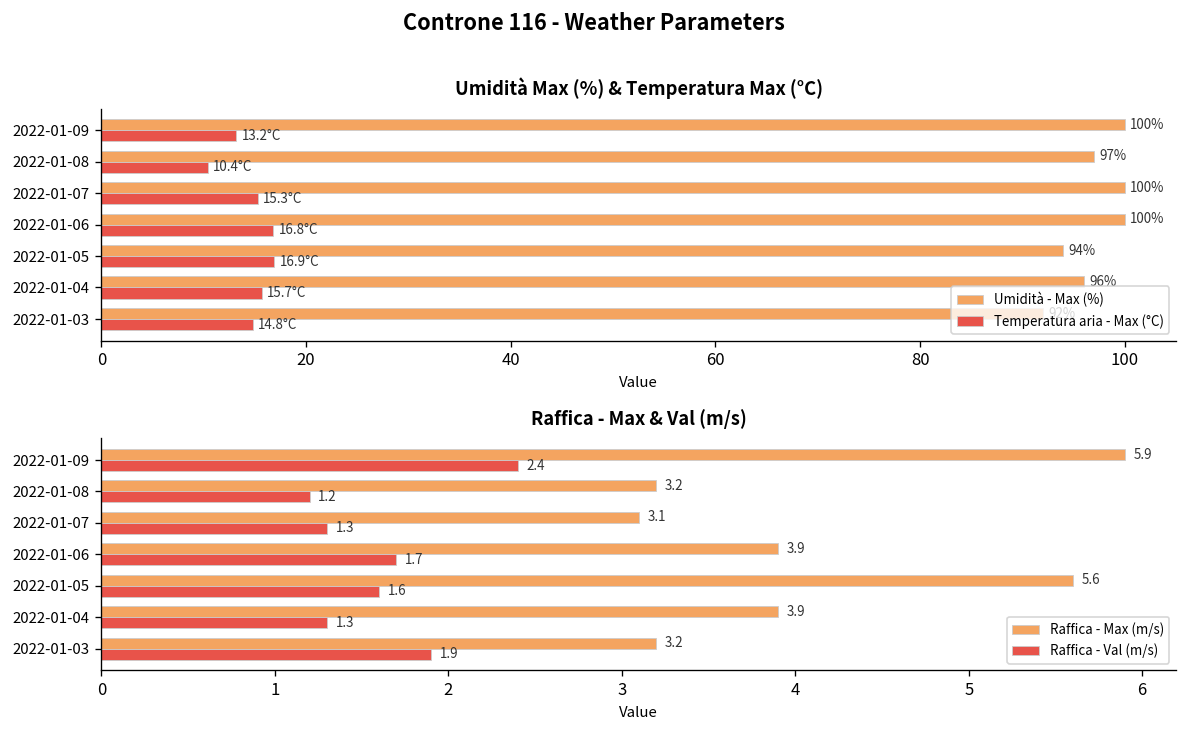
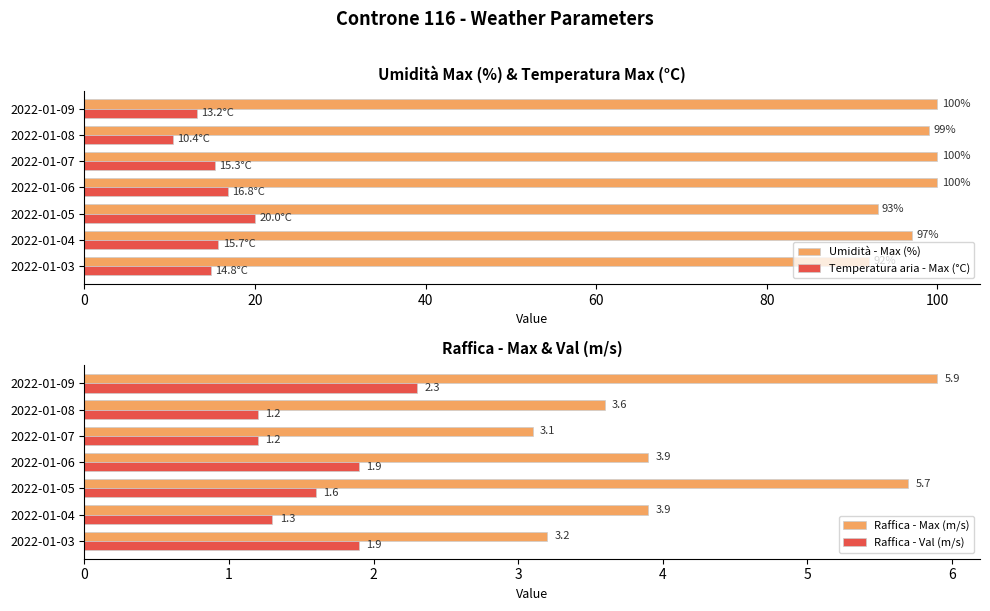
Umidità Max (%) & Temperatura Max (°C), Umidità - Max (%), 2022-01-08: 97% -> 99%
Umidità Max (%) & Temperatura Max (°C), Umidità - Max (%), 2022-01-05: 94% -> 93%
Umidità Max (%) & Temperatura Max (°C), Temperatura aria - Max (°C), 2022-01-05: 16.9°C -> 20.0°C
Umidità Max (%) & Temperatura Max (°C), Umidità - Max (%), 2022-01-04: 96% -> 97%
Raffica - Max & Val (m/s), Raffica - Val (m/s), 2022-01-09: 2.4 -> 2.3
Raffica - Max & Val (m/s), Raffica - Max (m/s), 2022-01-08: 3.2 -> 3.6
Raffica - Max & Val (m/s), Raffica - Val (m/s), 2022-01-07: 1.3 -> 1.2
Raffica - Max & Val (m/s), Raffica - Val (m/s), 2022-01-06: 1.7 -> 1.9
Raffica - Max & Val (m/s), Raffica - Max (m/s), 2022-01-05: 5.6 -> 5.7
